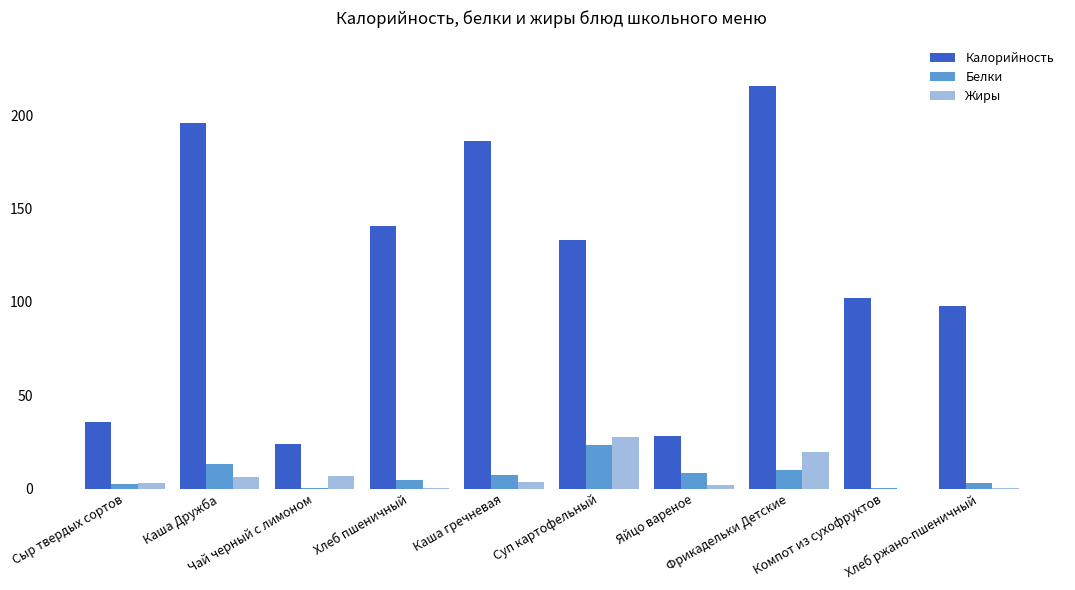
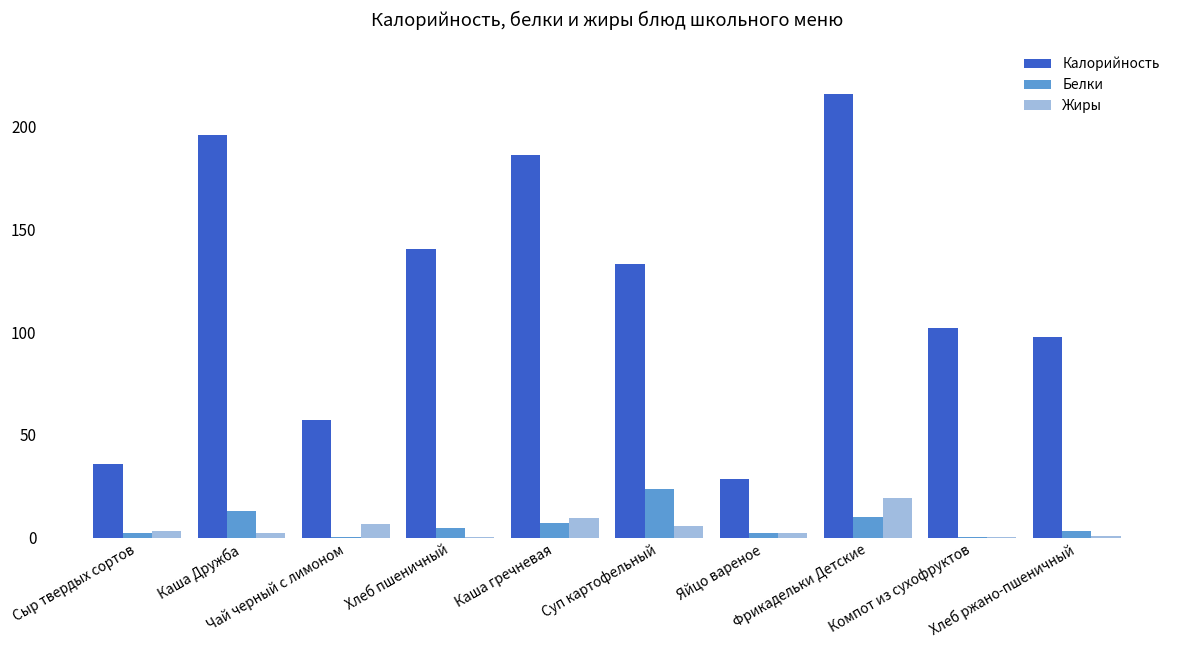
Жиры, Каша Дружба: 7 -> 2
Калорийность, Чай черный с лимоном: 24 -> 57
Жиры, Каша гречневая: 4 -> 10
Жиры, Суп картофельный: 28 -> 6
Белки, Яйцо вареное: 8 -> 2
